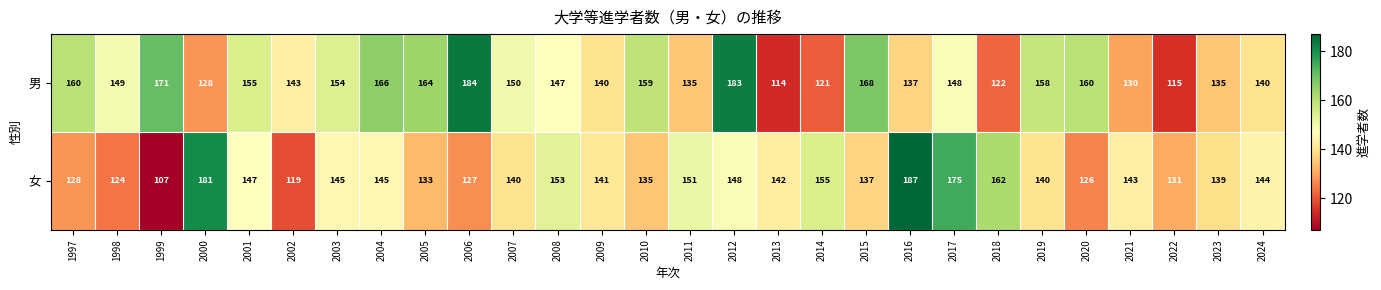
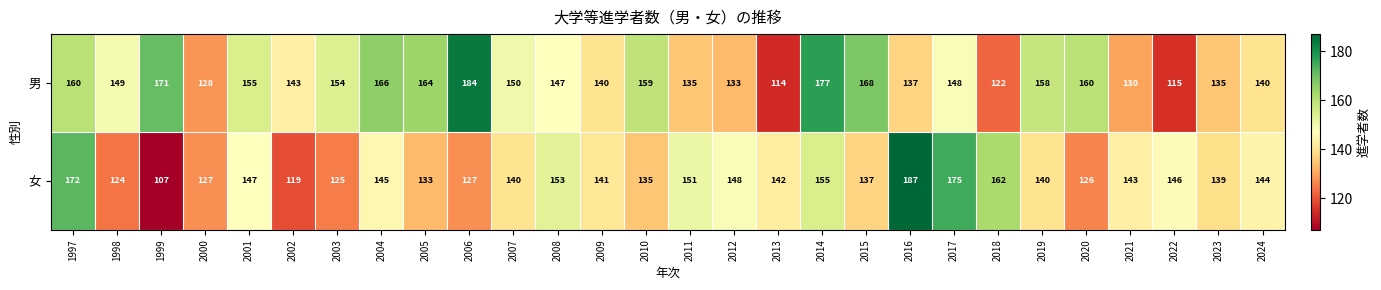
男, 2012: 183 -> 133
男, 2014: 121 -> 177
女, 1997: 128 -> 172
女, 2000: 181 -> 127
女, 2003: 145 -> 125
女, 2022: 131 -> 146
